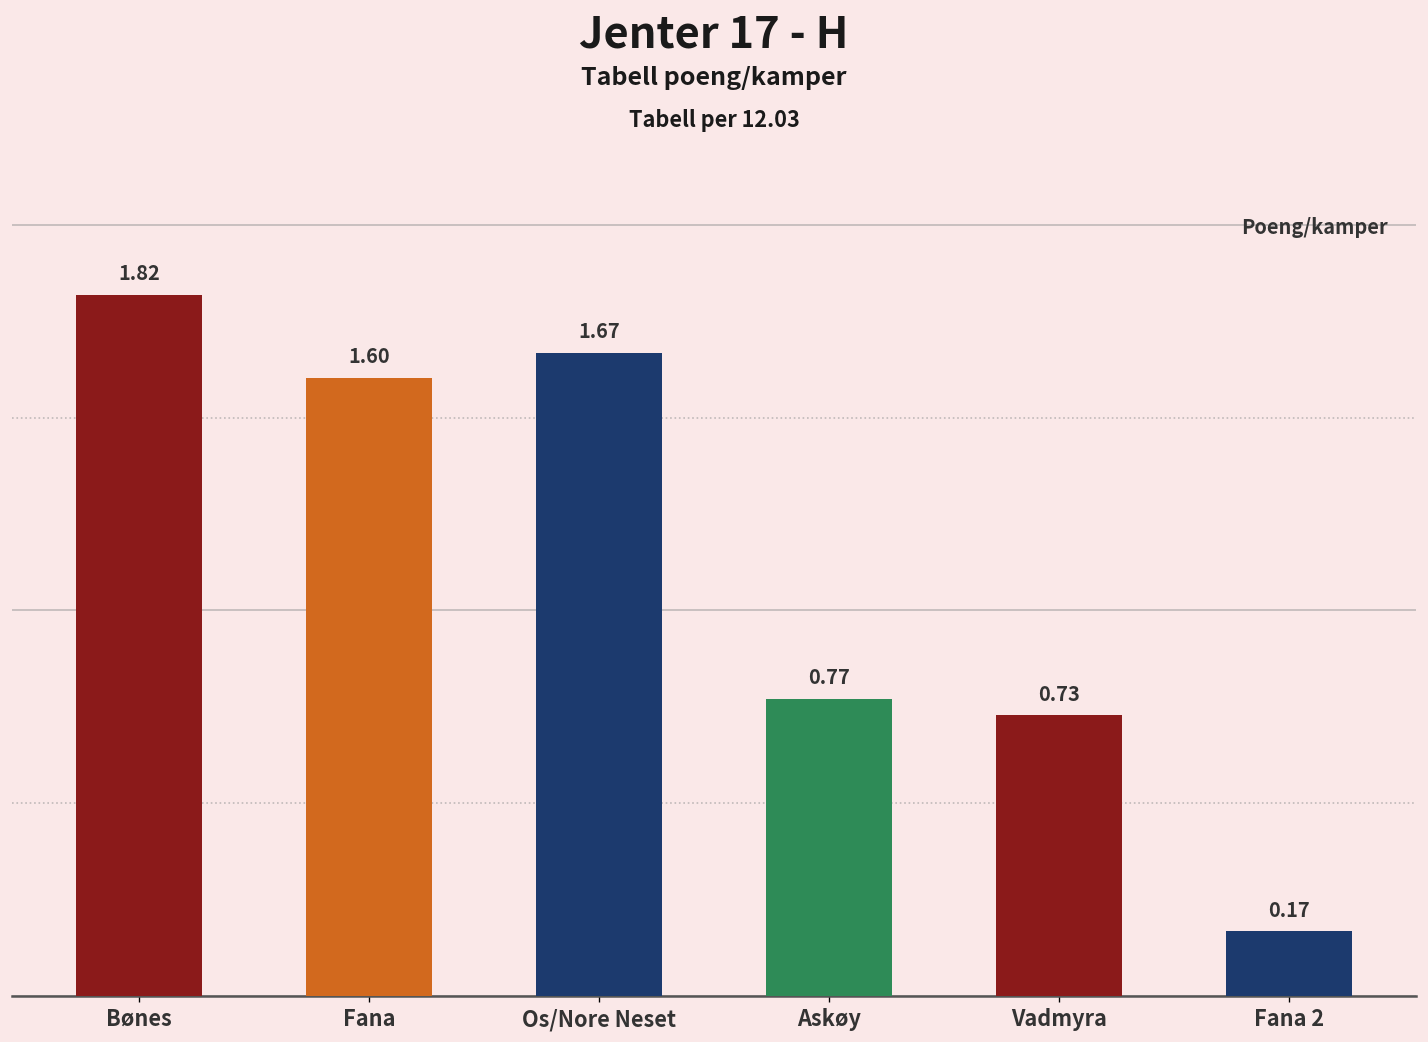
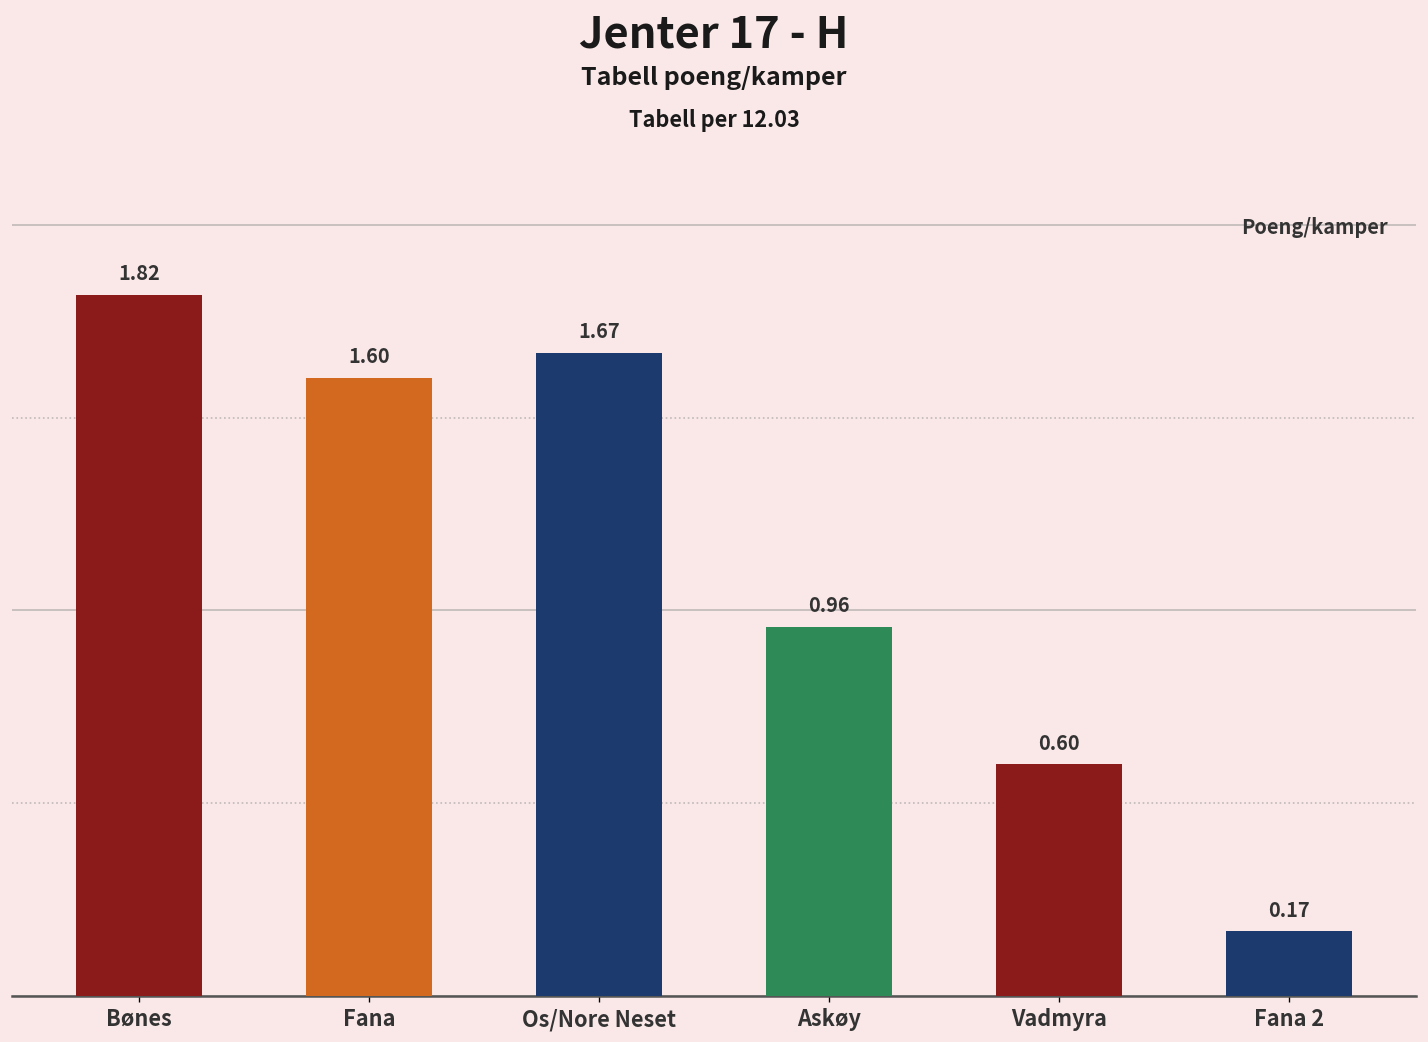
Askøy: 0.77 -> 0.96
Vadmyra: 0.73 -> 0.60
